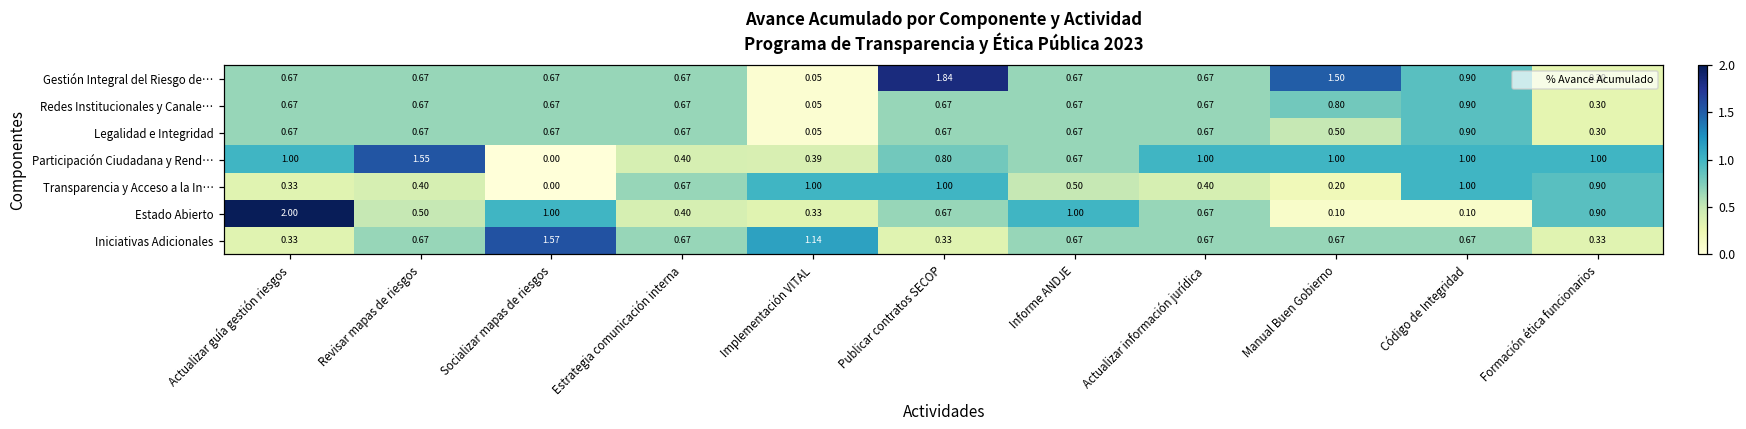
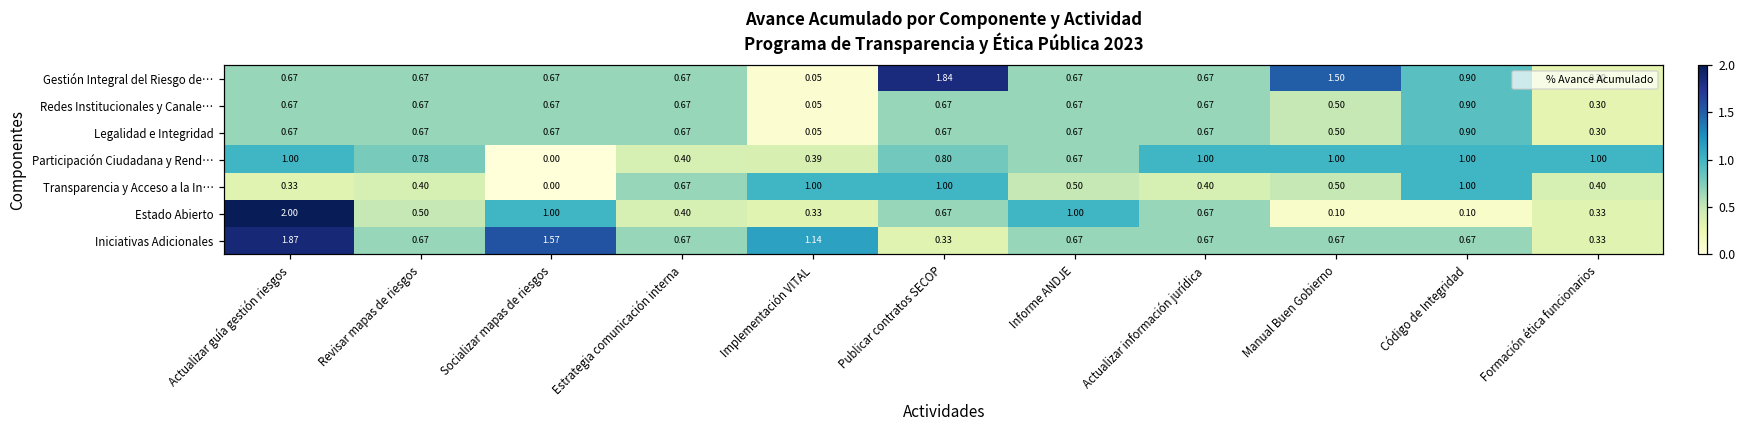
Redes Institucionales y Canale…, Manual Buen Gobierno: 0.80 -> 0.50
Participación Ciudadana y Rend…, Revisar mapas de riesgos: 1.55 -> 0.78
Transparencia y Acceso a la In…, Manual Buen Gobierno: 0.20 -> 0.50
Transparencia y Acceso a la In…, Formación ética funcionarios: 0.90 -> 0.40
Estado Abierto, Formación ética funcionarios: 0.90 -> 0.33
Iniciativas Adicionales, Actualizar guía gestión riesgos: 0.33 -> 1.87
